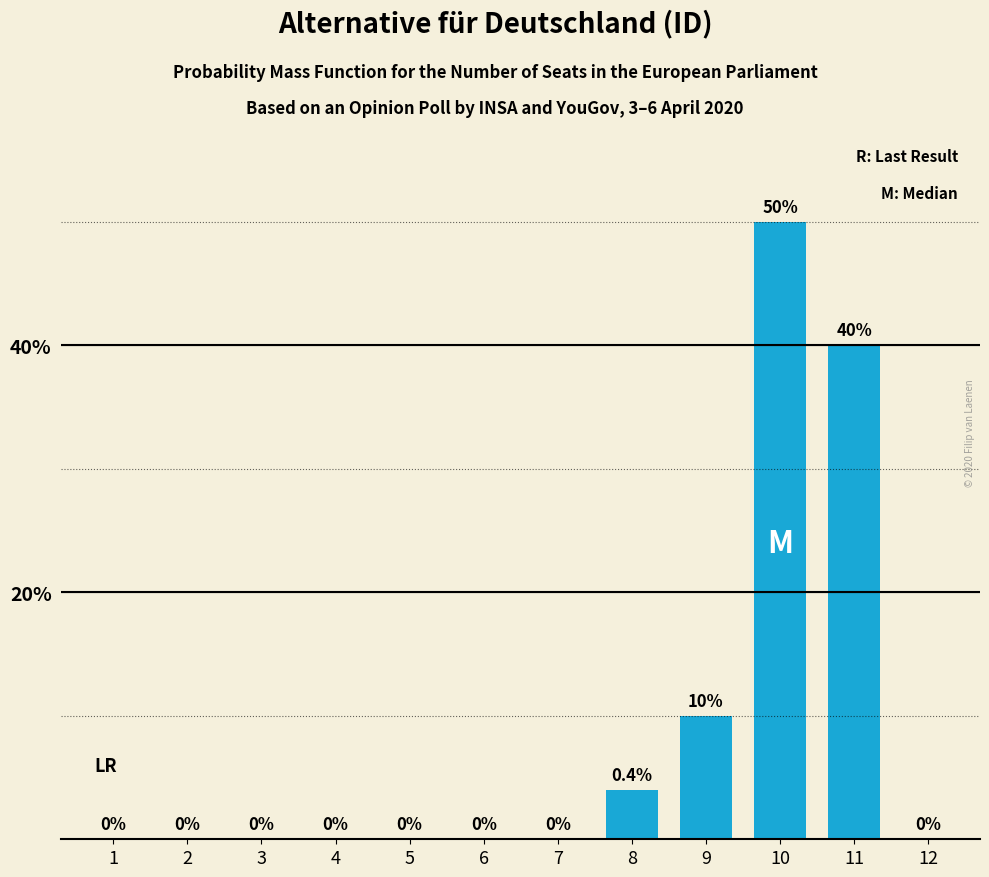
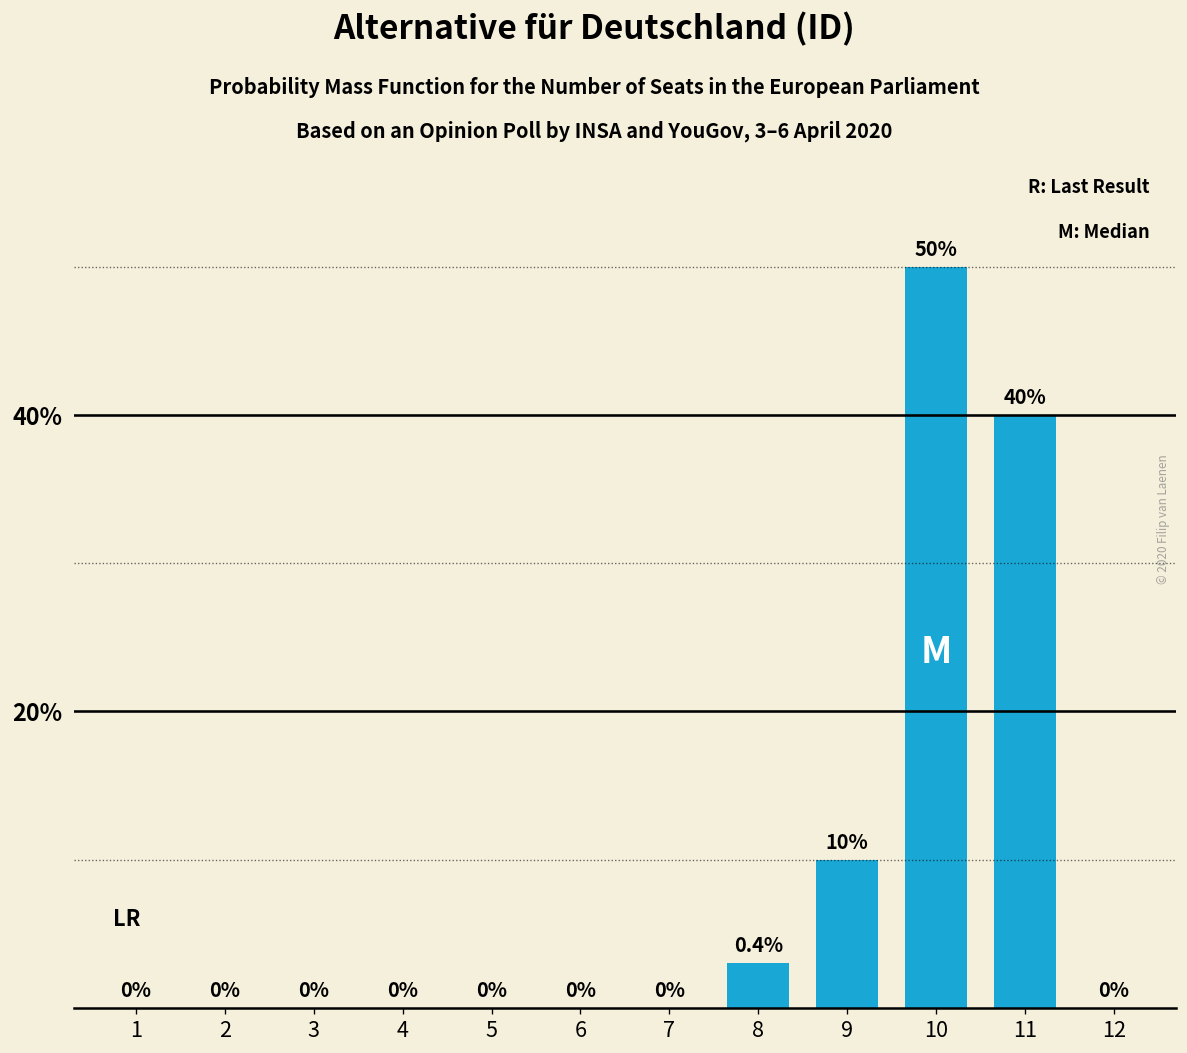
8: 4% -> 3%
